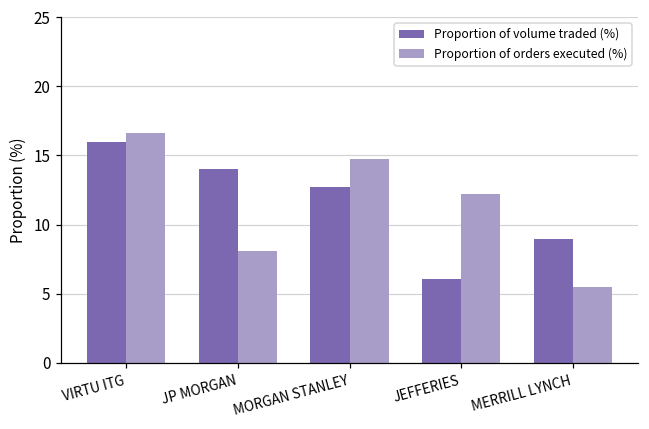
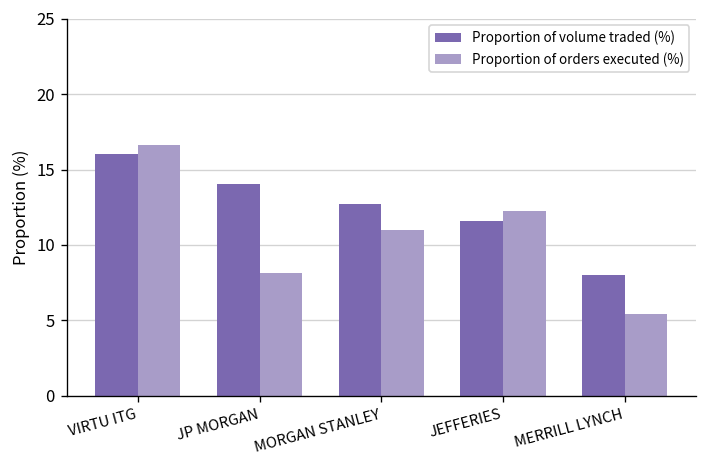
Proportion of orders executed (%), MORGAN STANLEY: 14.7 -> 11.0
Proportion of volume traded (%), JEFFERIES: 6.1 -> 11.6
Proportion of volume traded (%), MERRILL LYNCH: 8.9 -> 8.0
